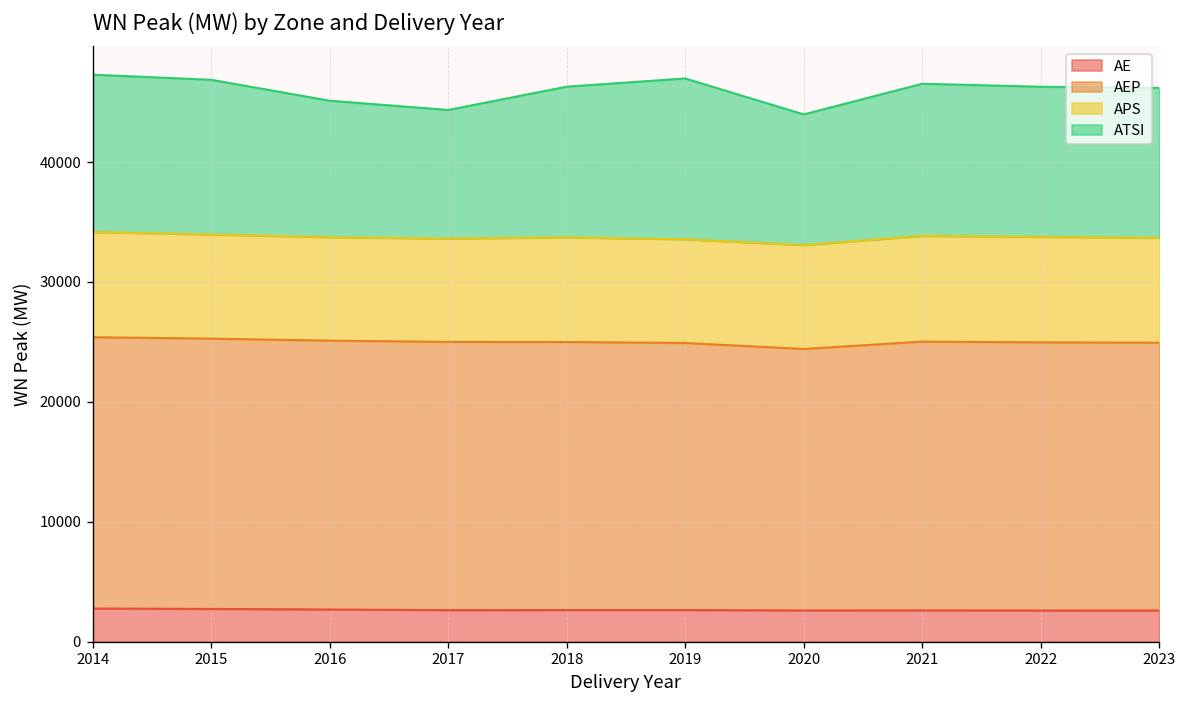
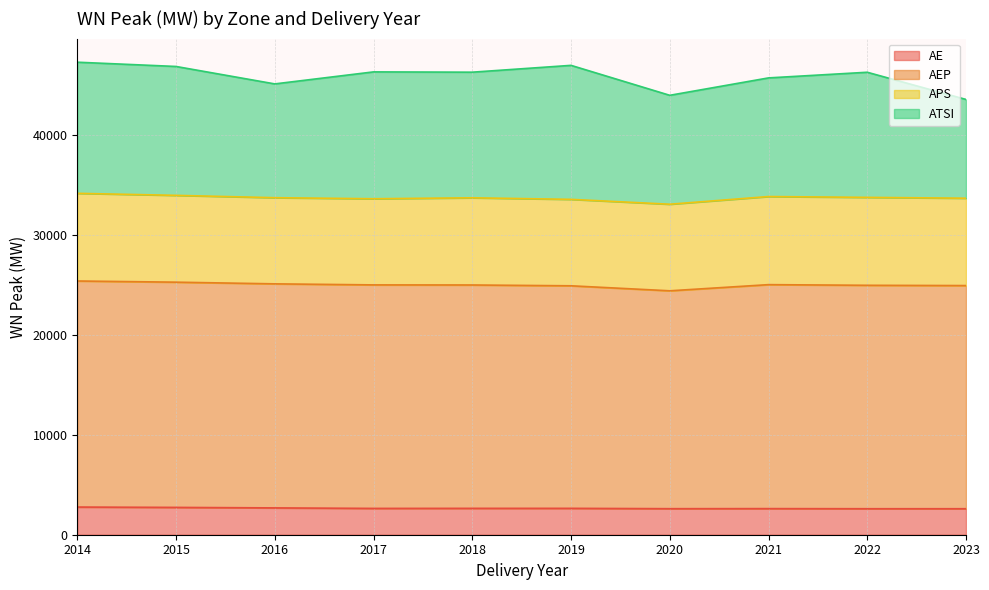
ATSI, 2017: 11000 -> 13000
ATSI, 2021: 13000 -> 12000
ATSI, 2023: 13000 -> 10000
